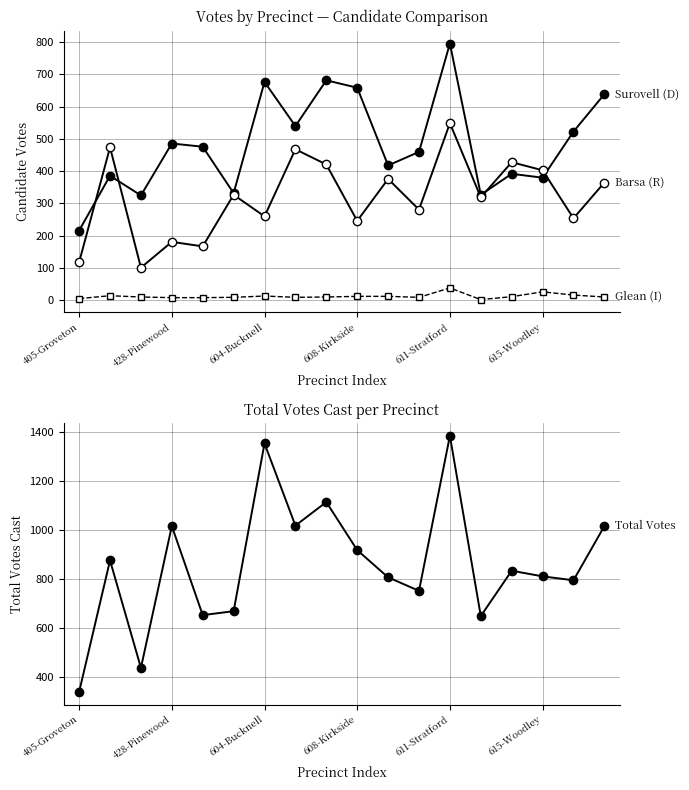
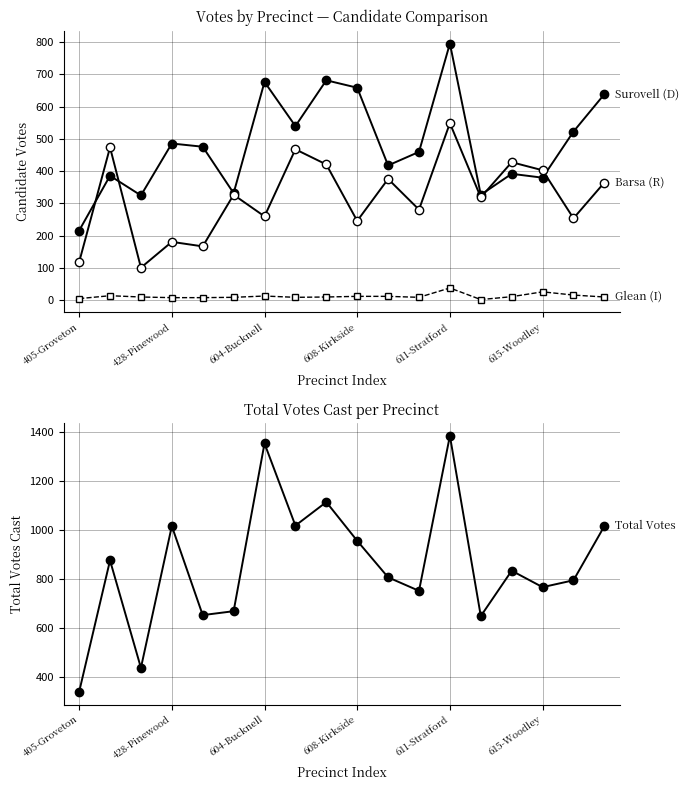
Total Votes Cast per Precinct, 608-Kirkside: 920 -> 960
Total Votes Cast per Precinct, 615-Woodley: 810 -> 770
